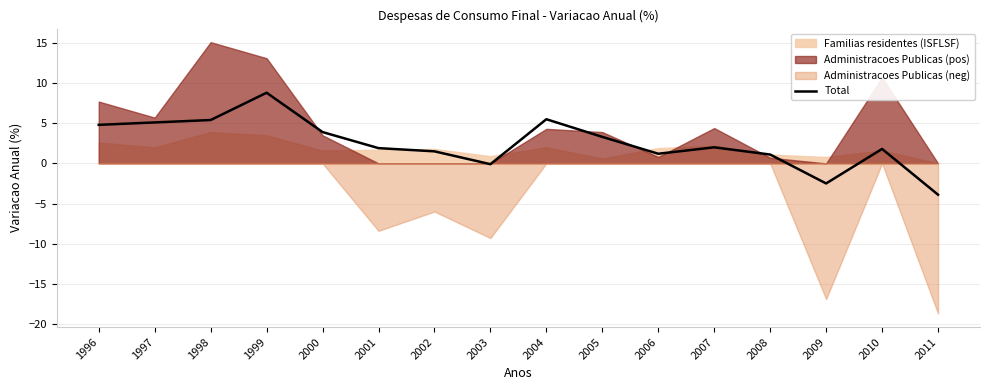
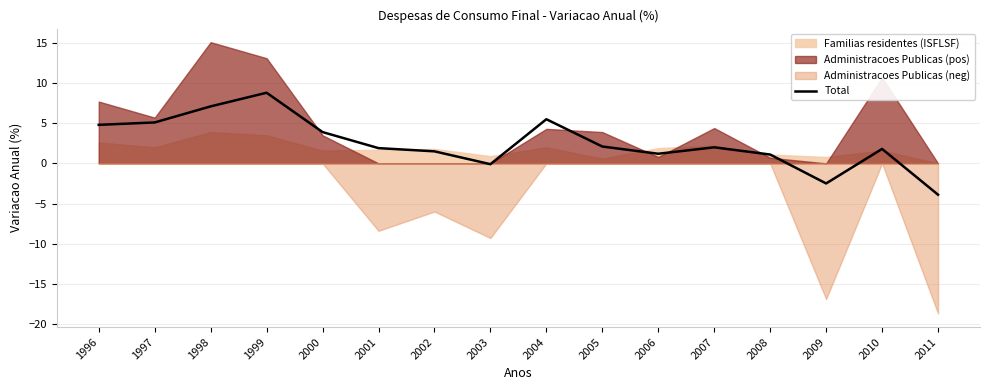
Total, 1998: 5 -> 7
Total, 2005: 3 -> 2
